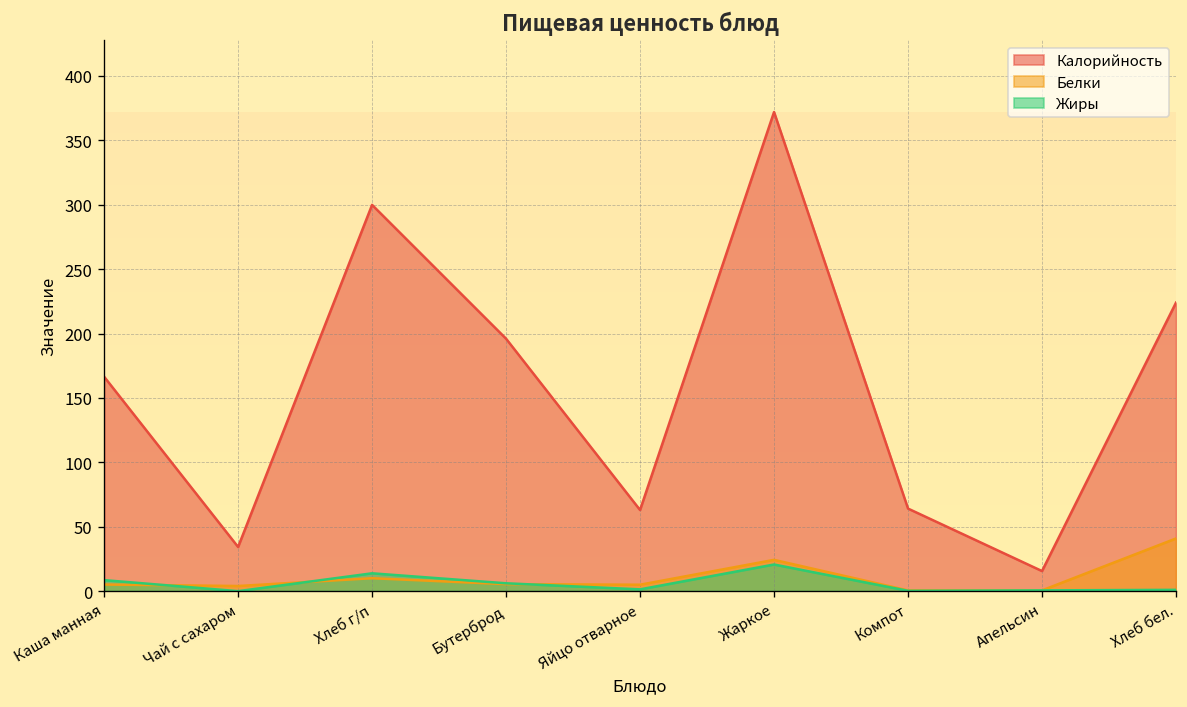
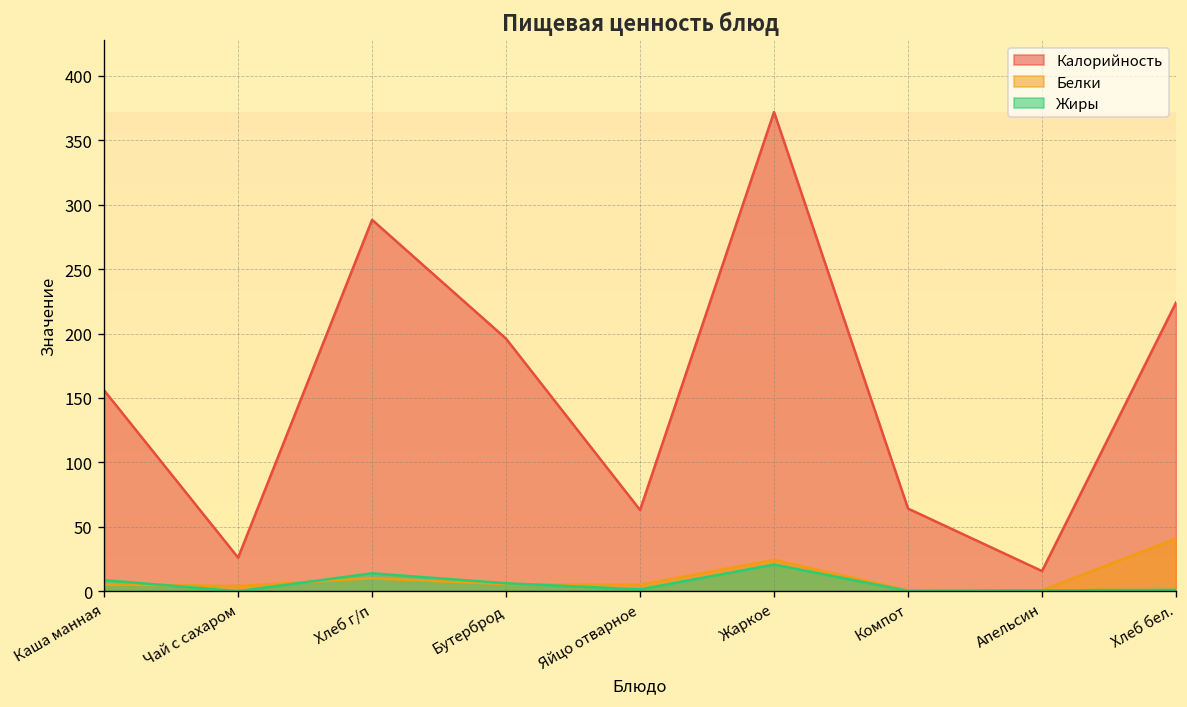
Калорийность, Каша манная: 167 -> 156
Калорийность, Чай с сахаром: 34 -> 26
Калорийность, Хлеб г/п: 300 -> 288
